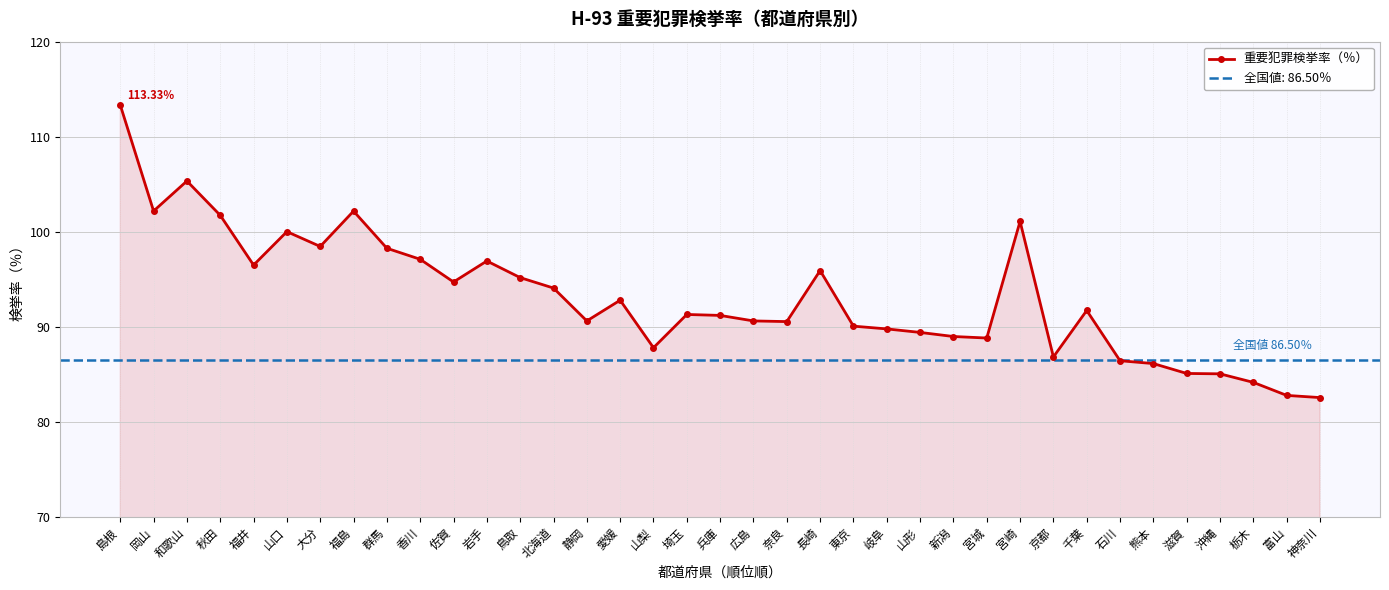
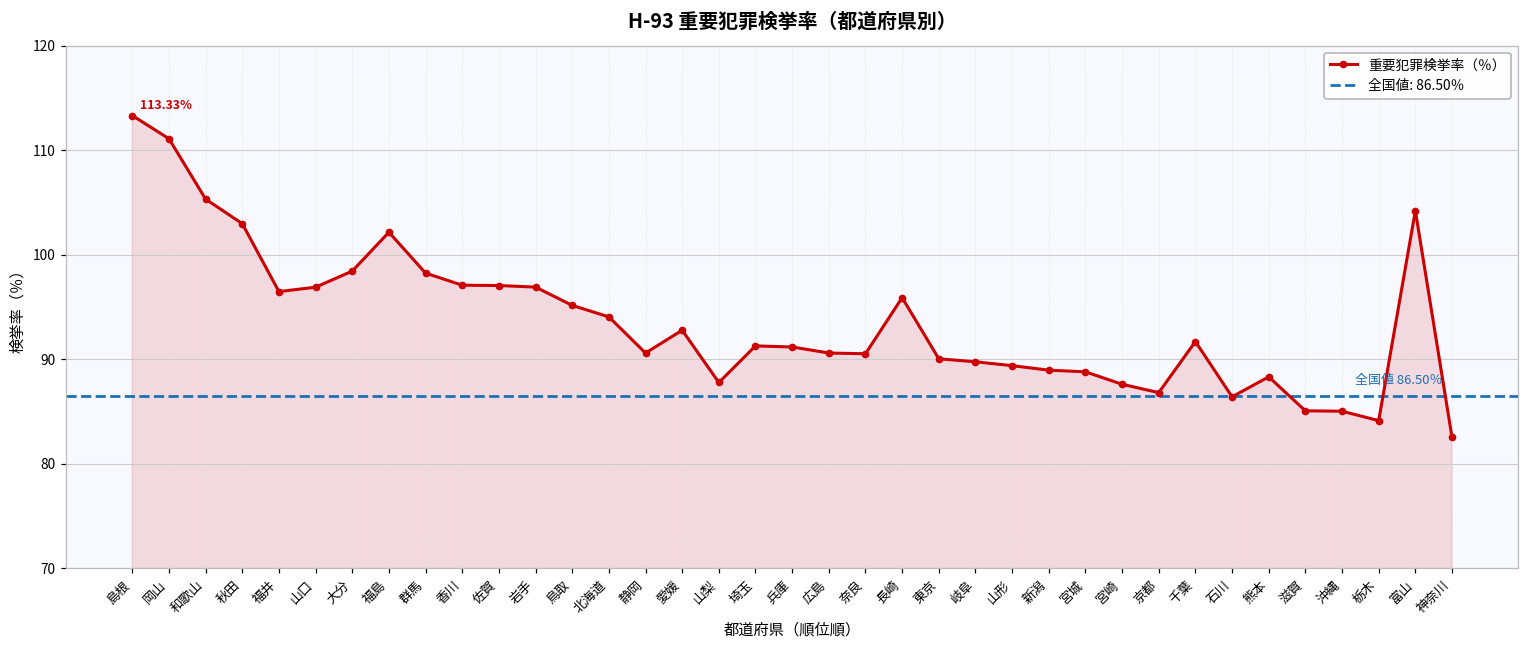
岡山: 102 -> 111
秋田: 102 -> 103
山口: 100 -> 97
佐賀: 95 -> 97
宮崎: 101 -> 88
熊本: 86 -> 88
富山: 83 -> 104
